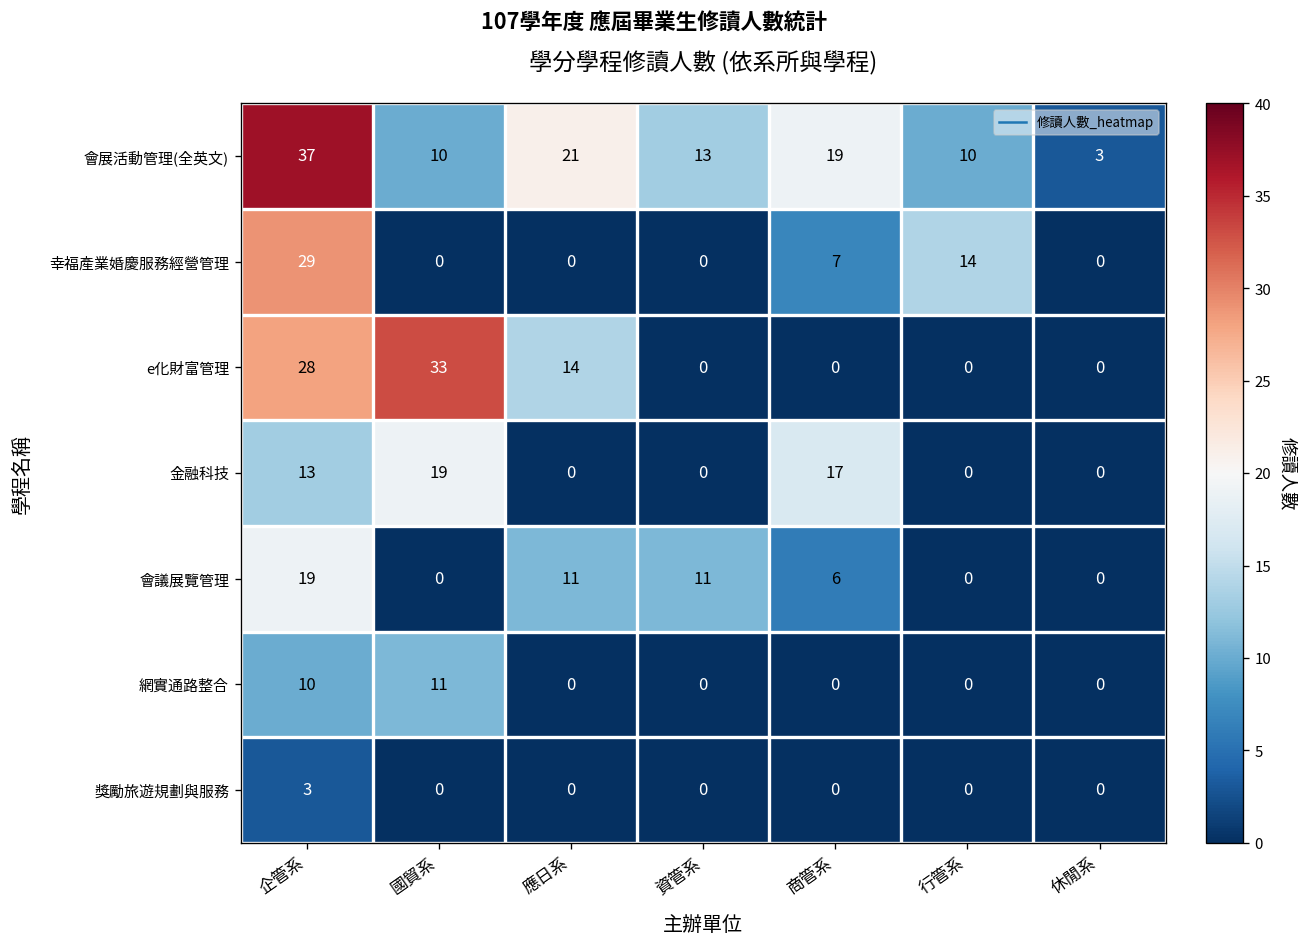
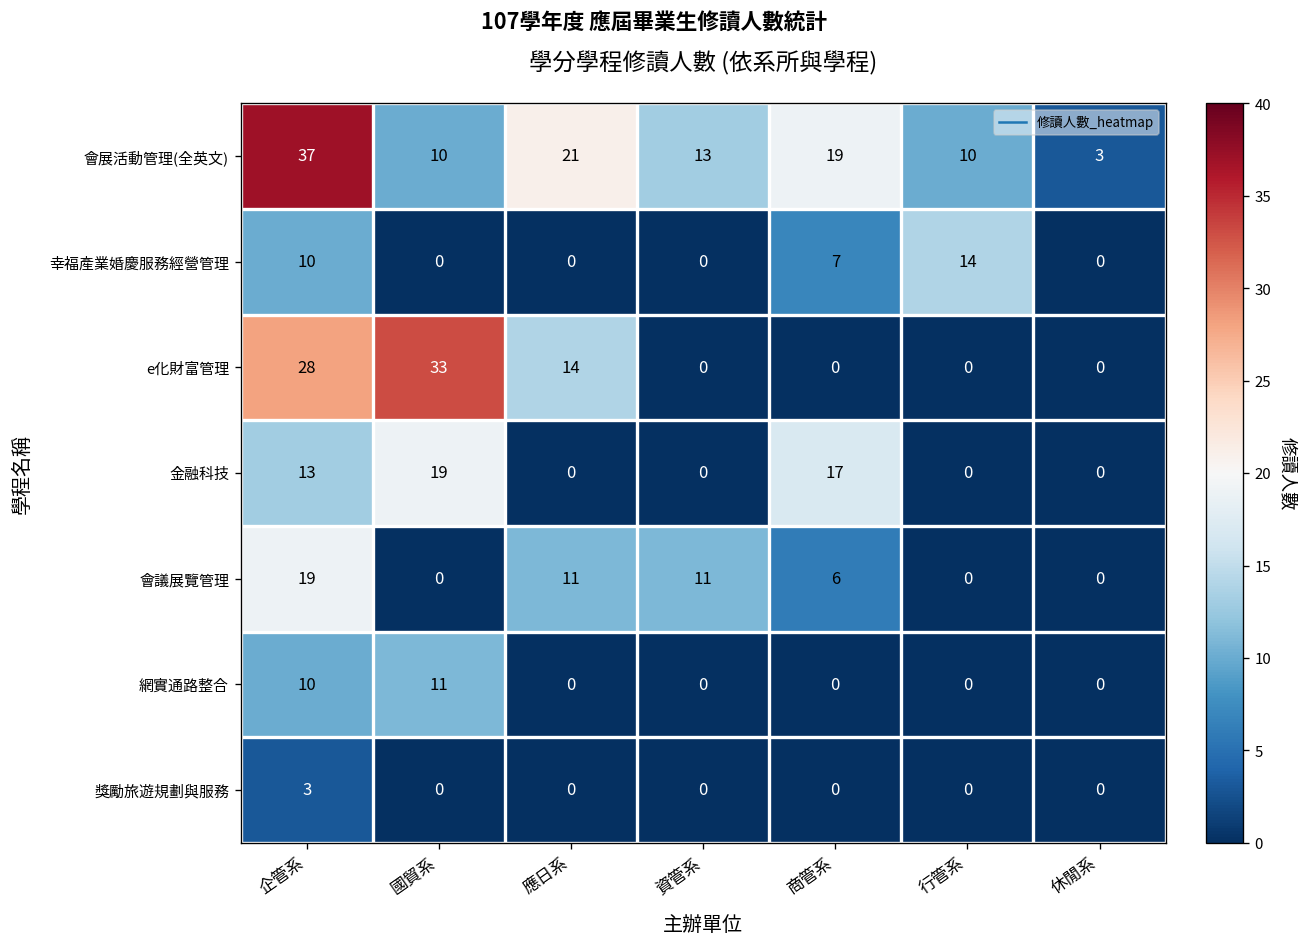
幸福產業婚慶服務經營管理, 企管系: 29 -> 10
